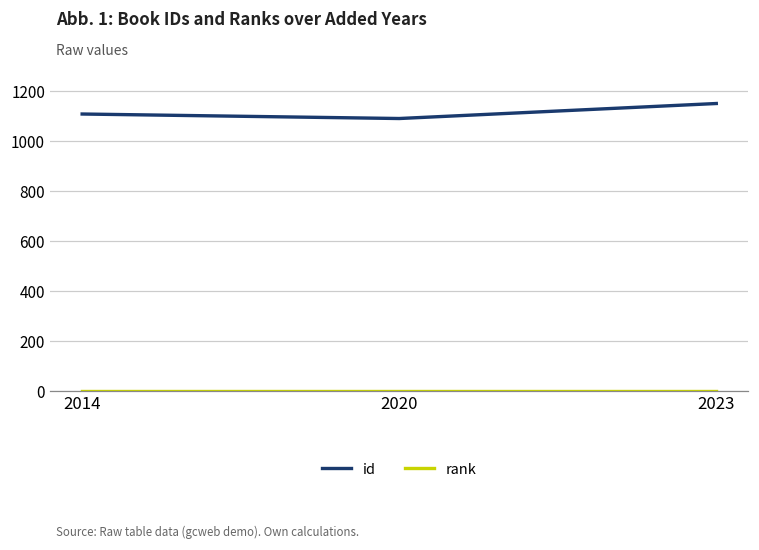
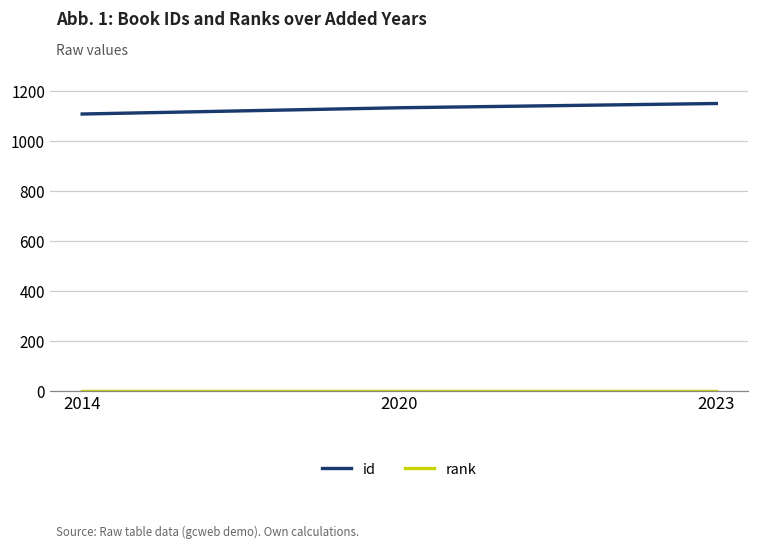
id, 2020: 1090 -> 1130
